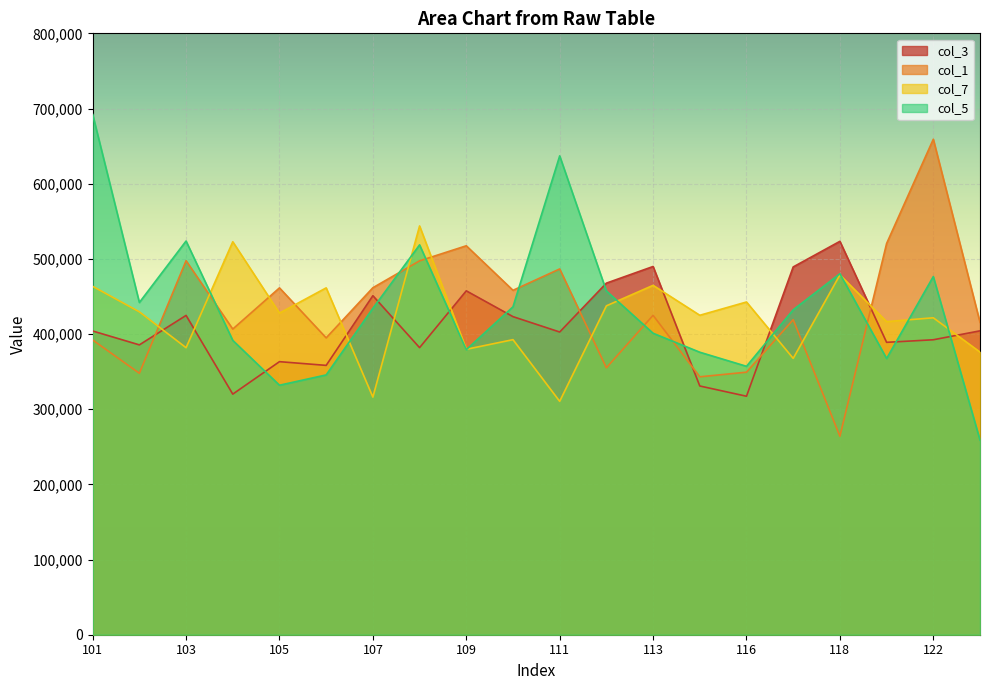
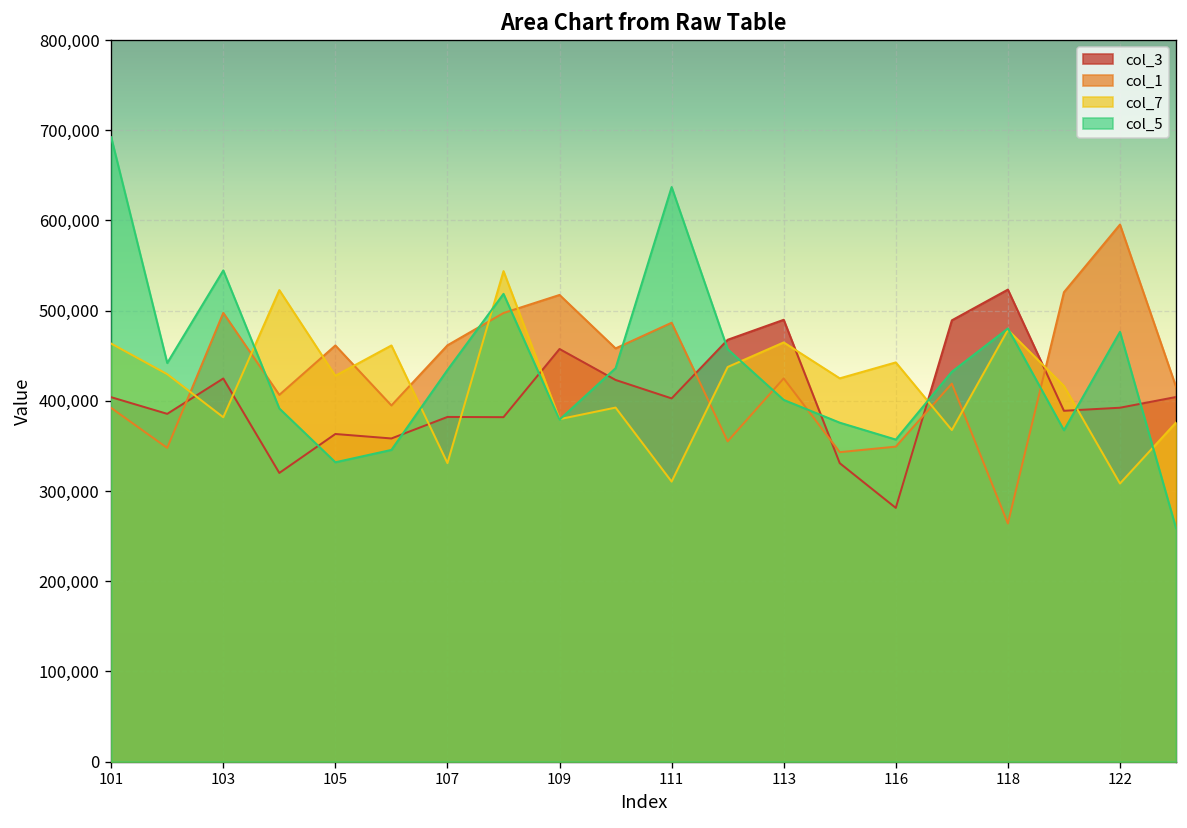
col_5, 103: 520,000 -> 540,000
col_3, 107: 450,000 -> 380,000
col_7, 107: 320,000 -> 330,000
col_3, 116: 320,000 -> 280,000
col_1, 122: 660,000 -> 600,000
col_7, 122: 420,000 -> 310,000
